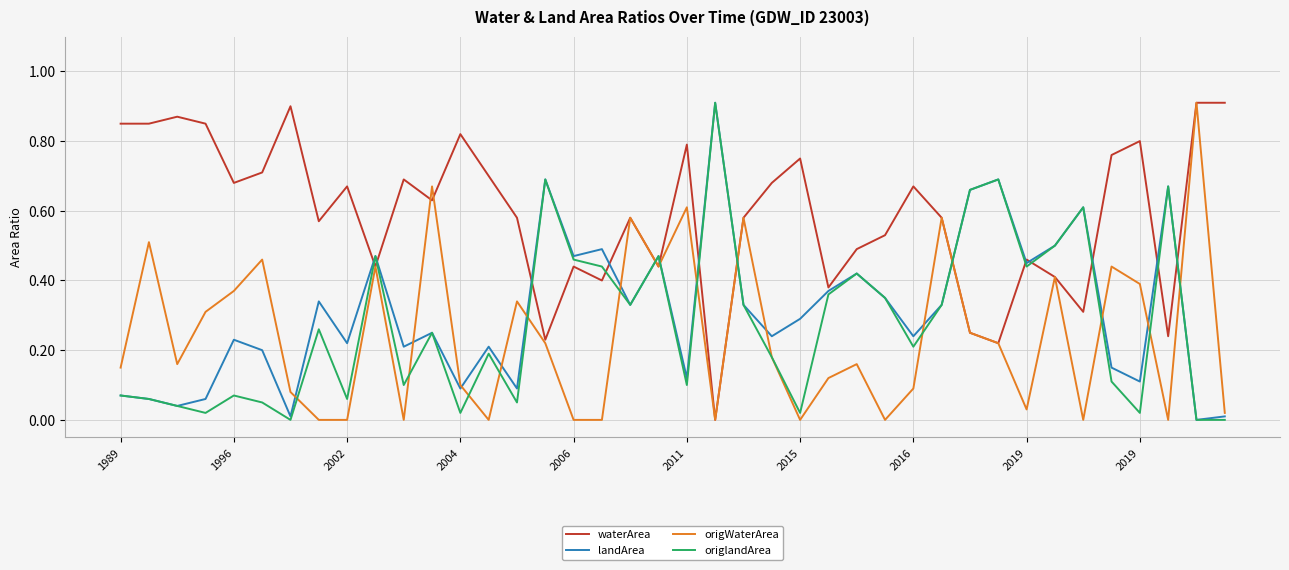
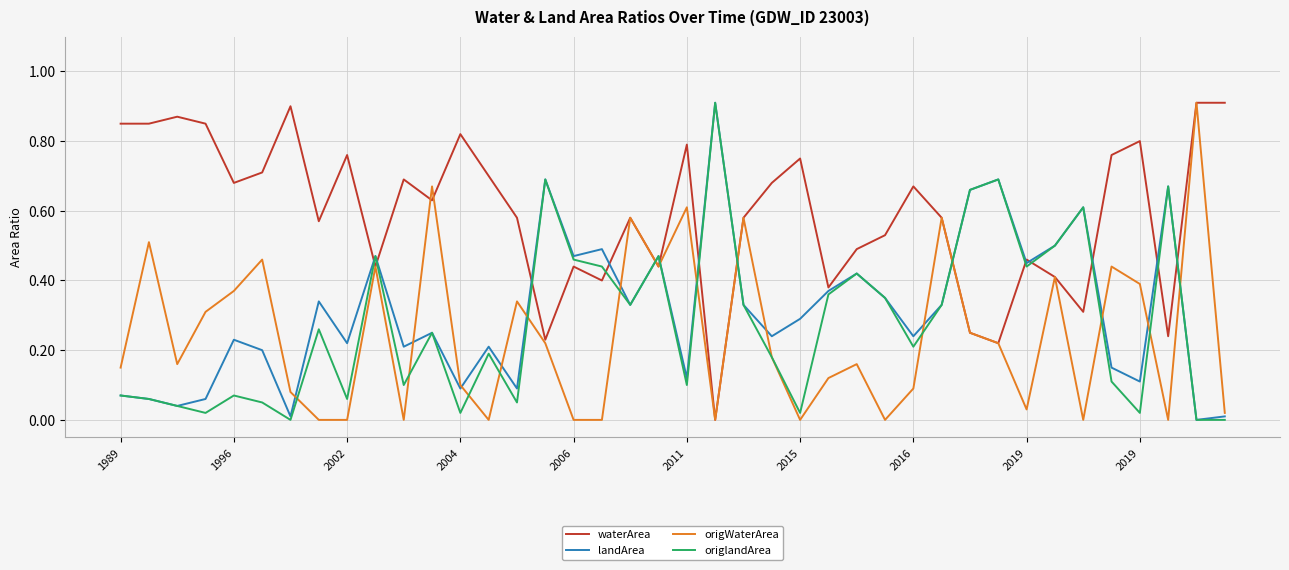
waterArea, 2002: 0.67 -> 0.76
